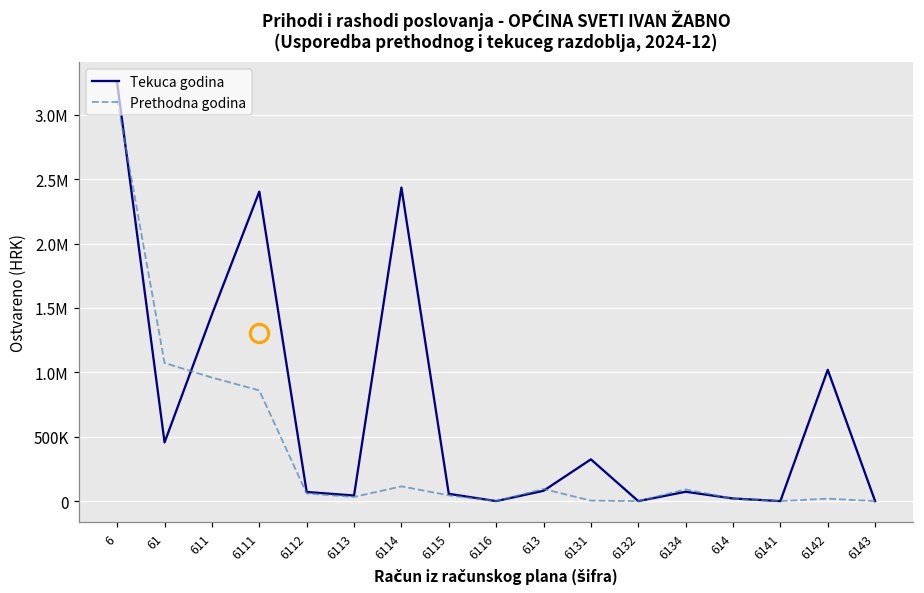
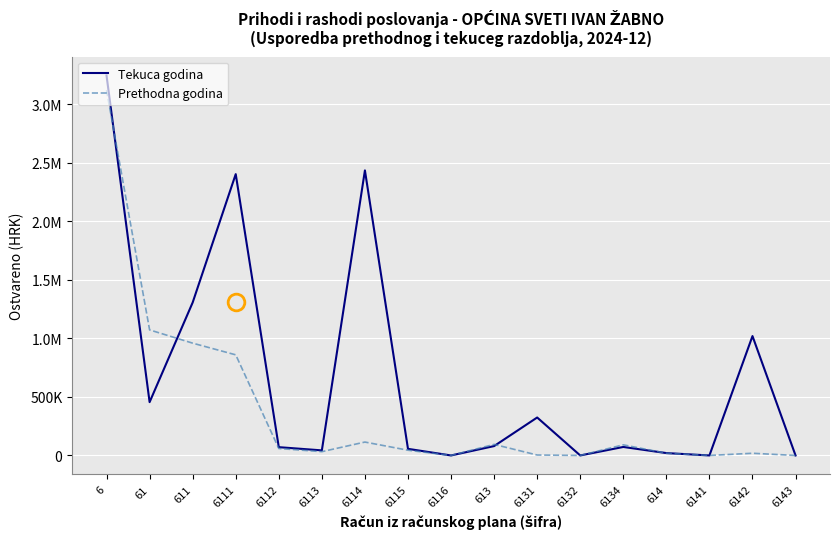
Tekuca godina, 611: 1450000 -> 1310000
